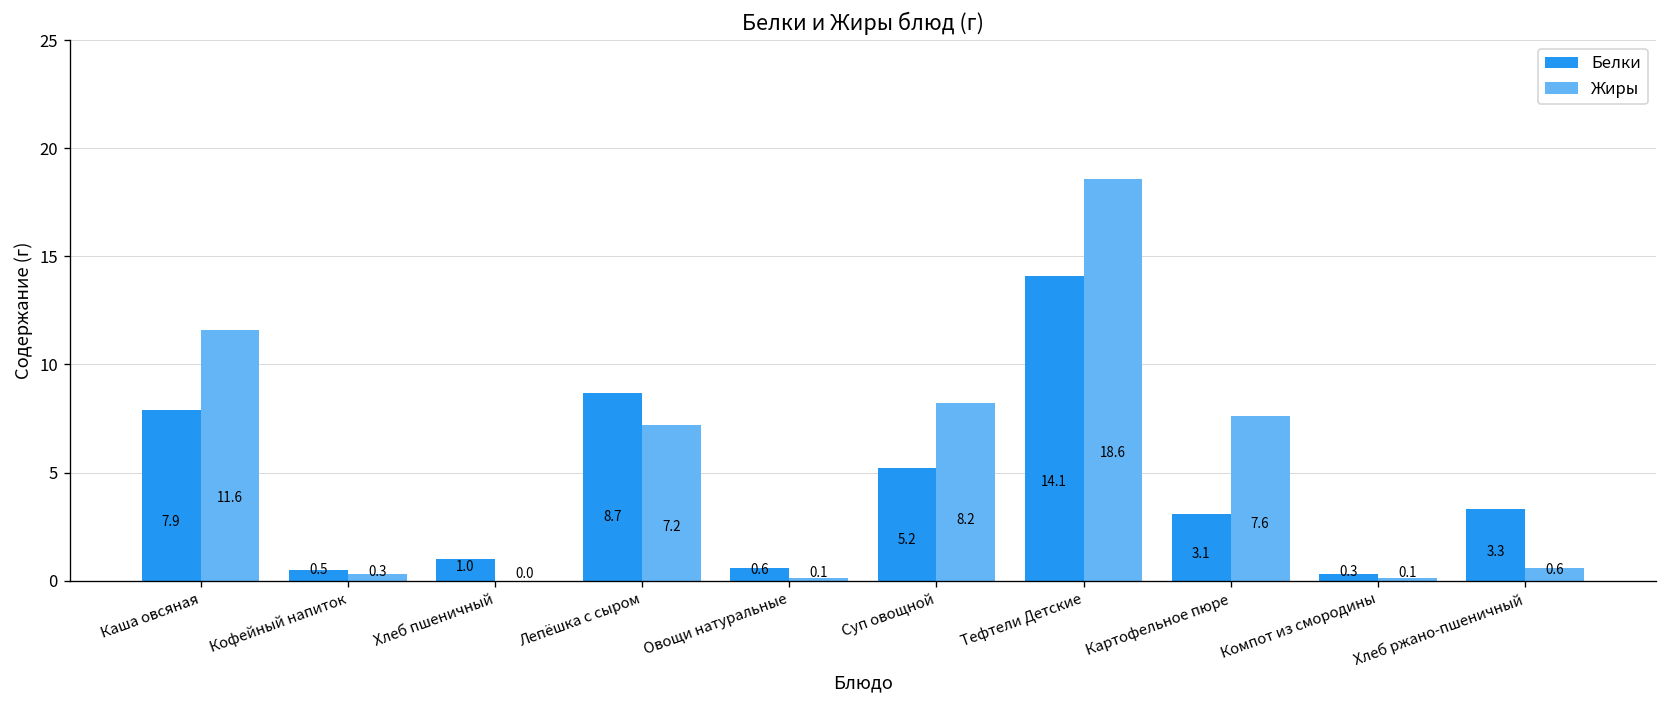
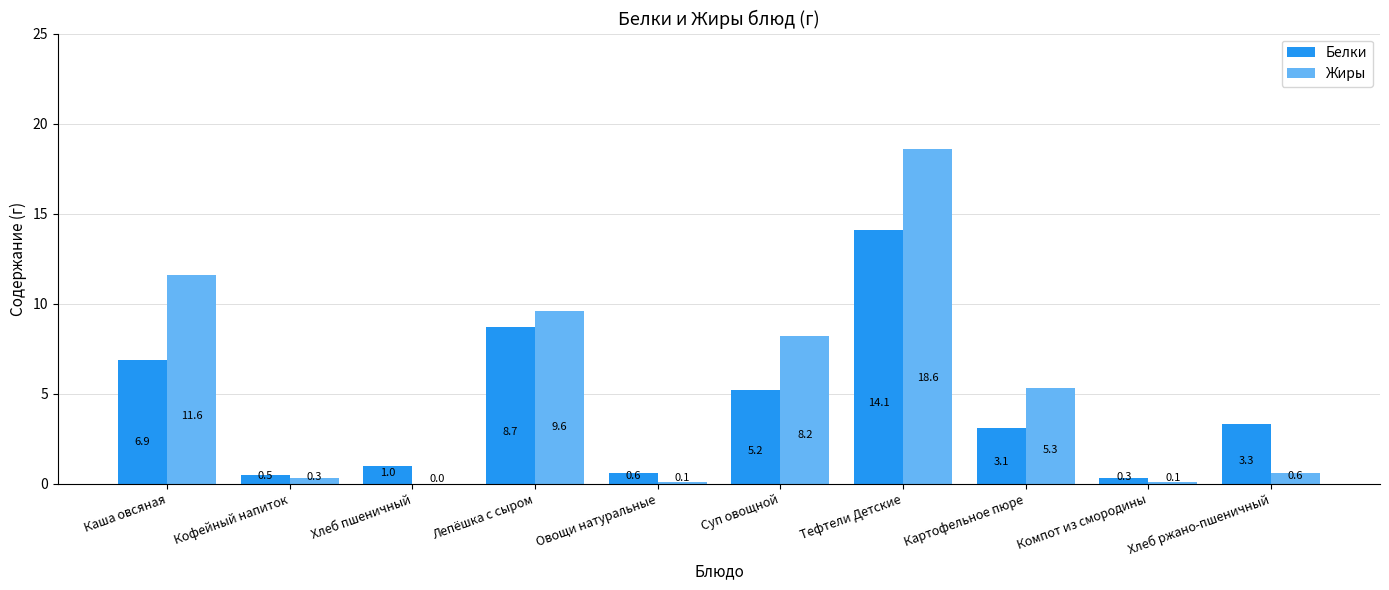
Белки, Каша овсяная: 7.9 -> 6.9
Жиры, Лепёшка с сыром: 7.2 -> 9.6
Жиры, Картофельное пюре: 7.6 -> 5.3
